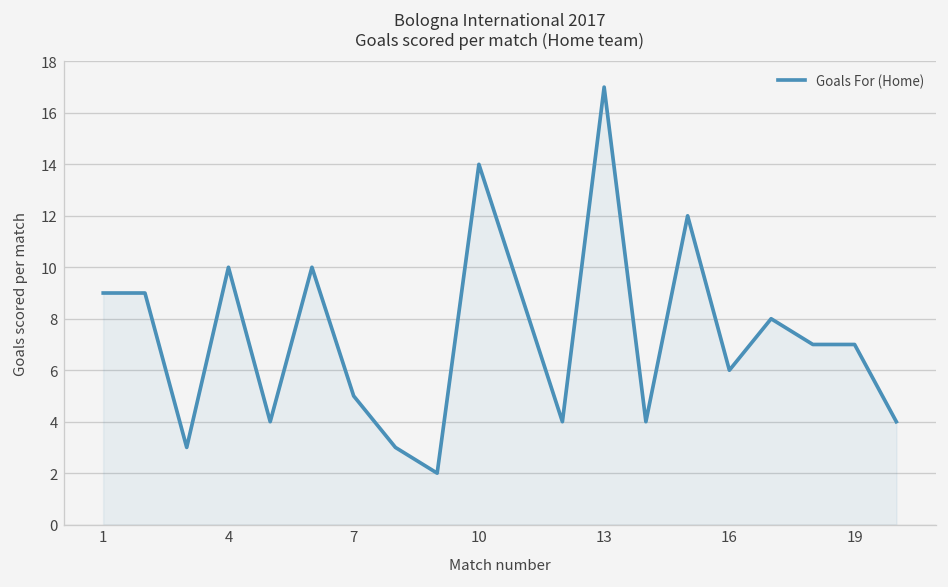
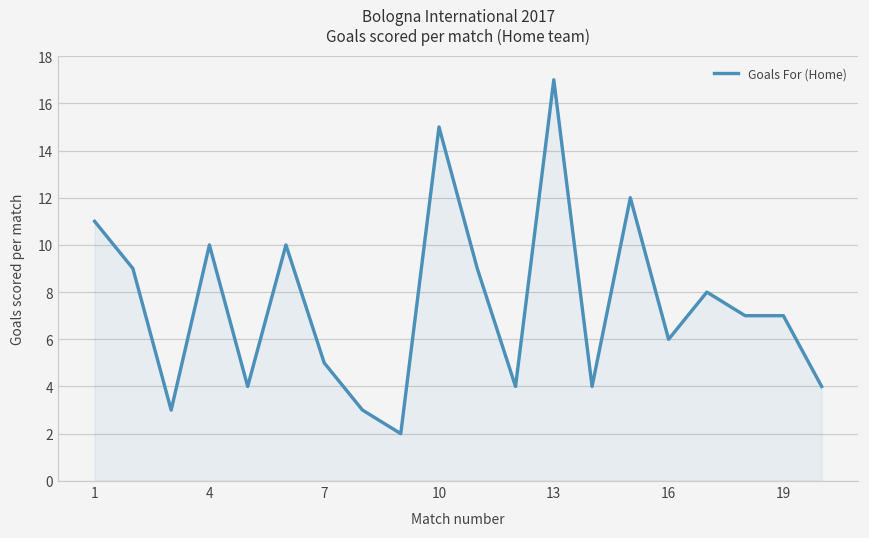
1: 9 -> 11
10: 14 -> 15
